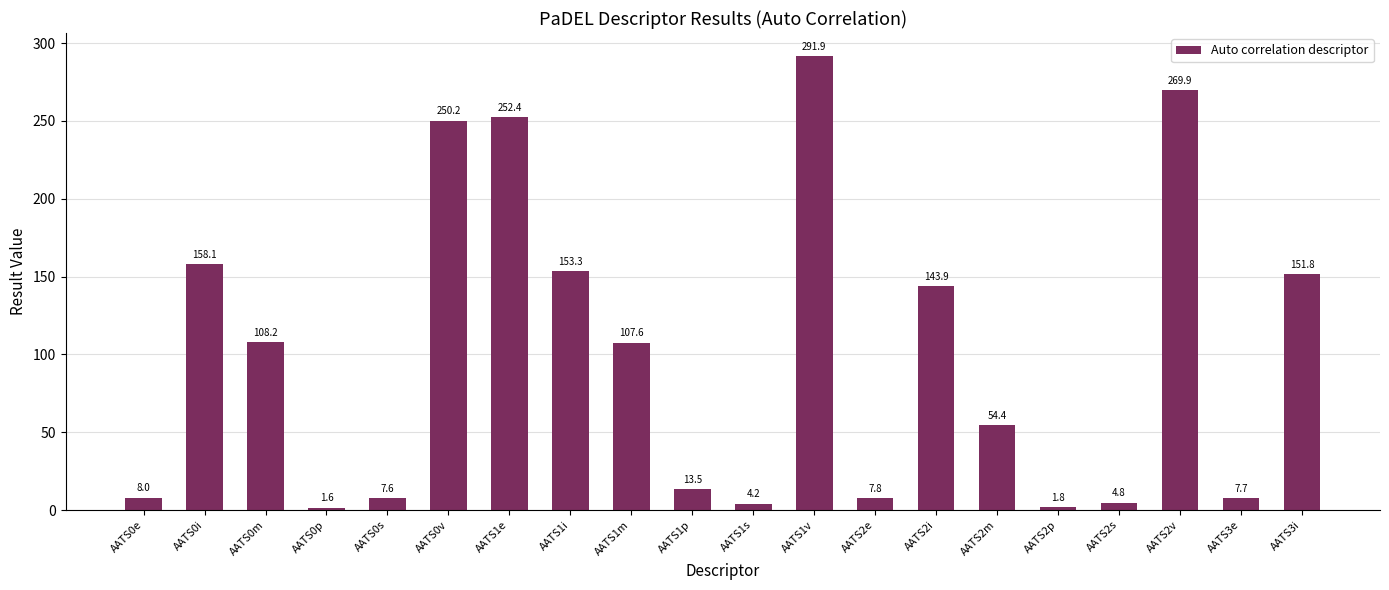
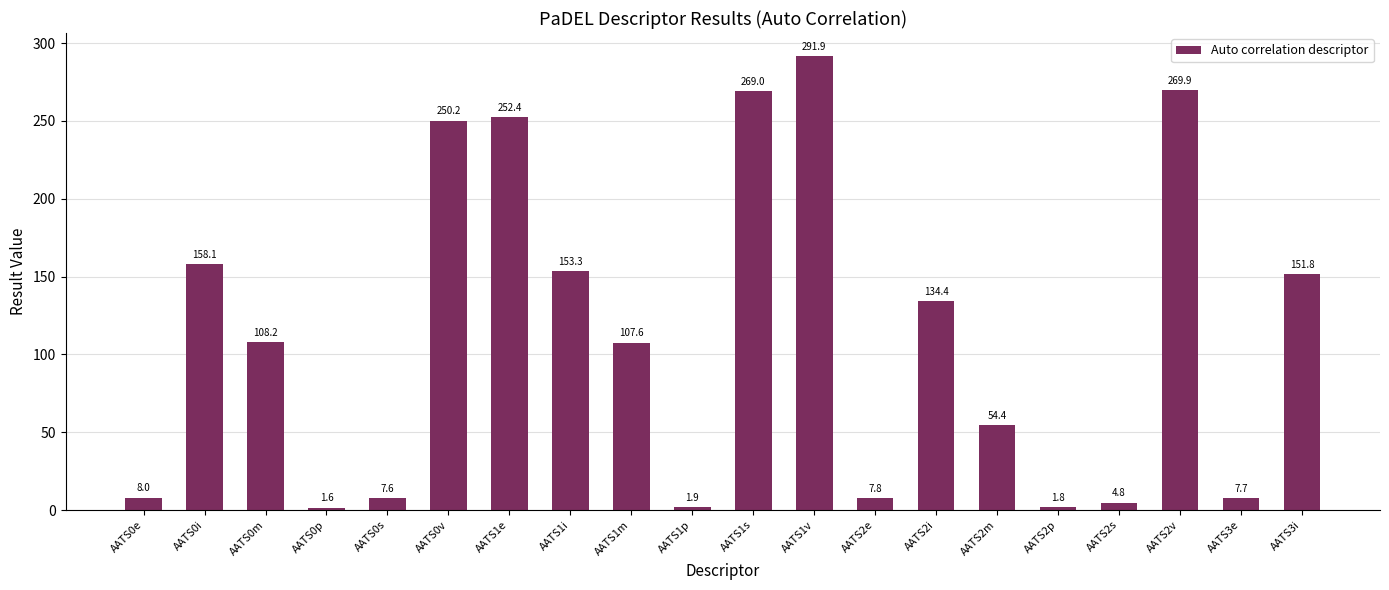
AATS1p: 13.5 -> 1.9
AATS1s: 4.2 -> 269.0
AATS2i: 143.9 -> 134.4
